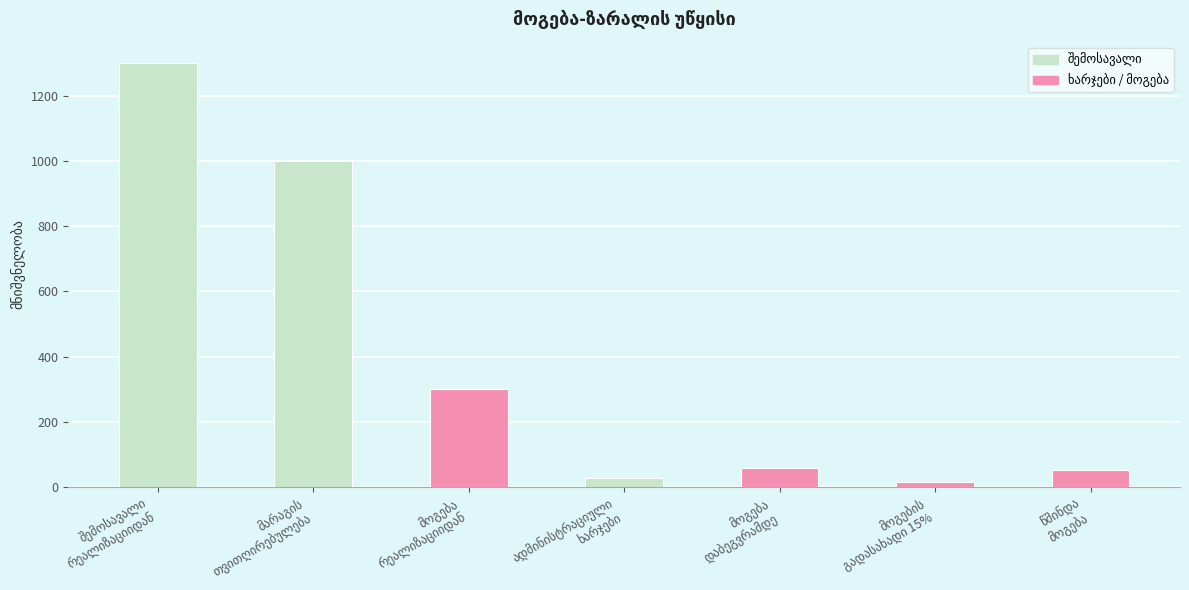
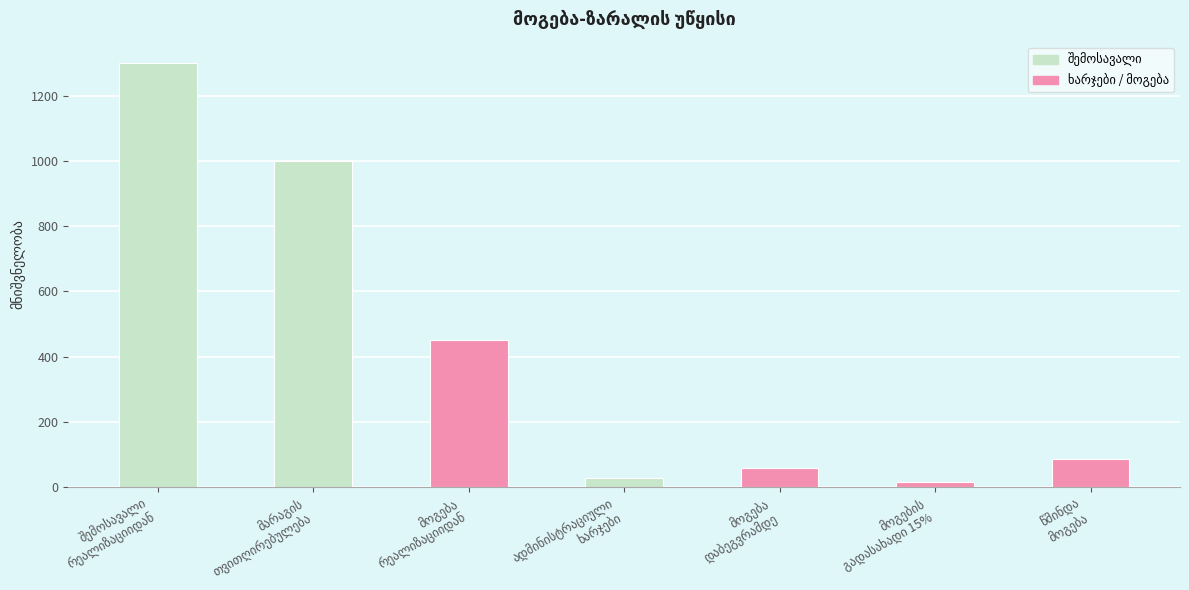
მოგება რეალიზაციიდან: 300 -> 450
წმინდა მოგება: 50 -> 90
